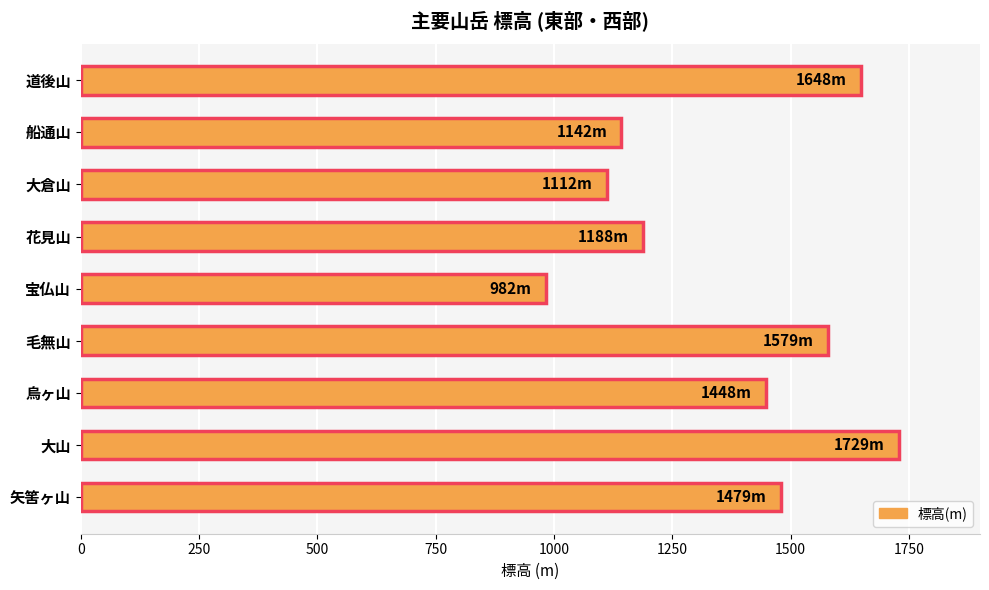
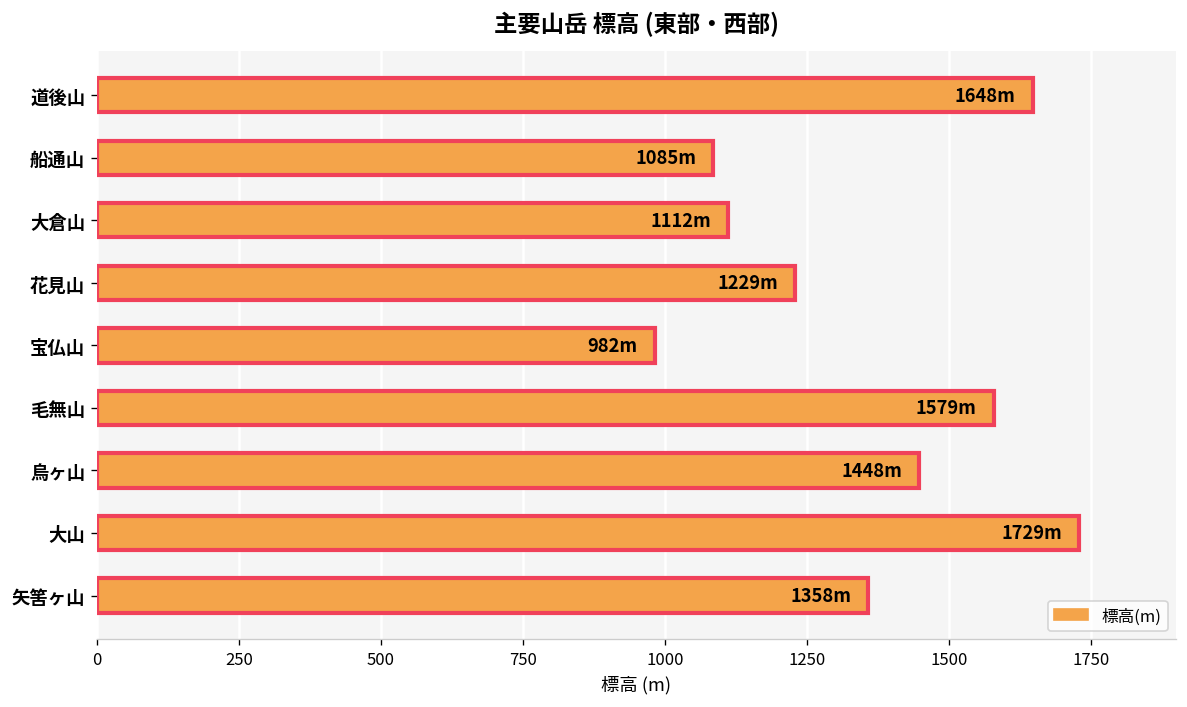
標高(m), 船通山: 1142m -> 1085m
標高(m), 花見山: 1188m -> 1229m
標高(m), 矢筈ヶ山: 1479m -> 1358m
